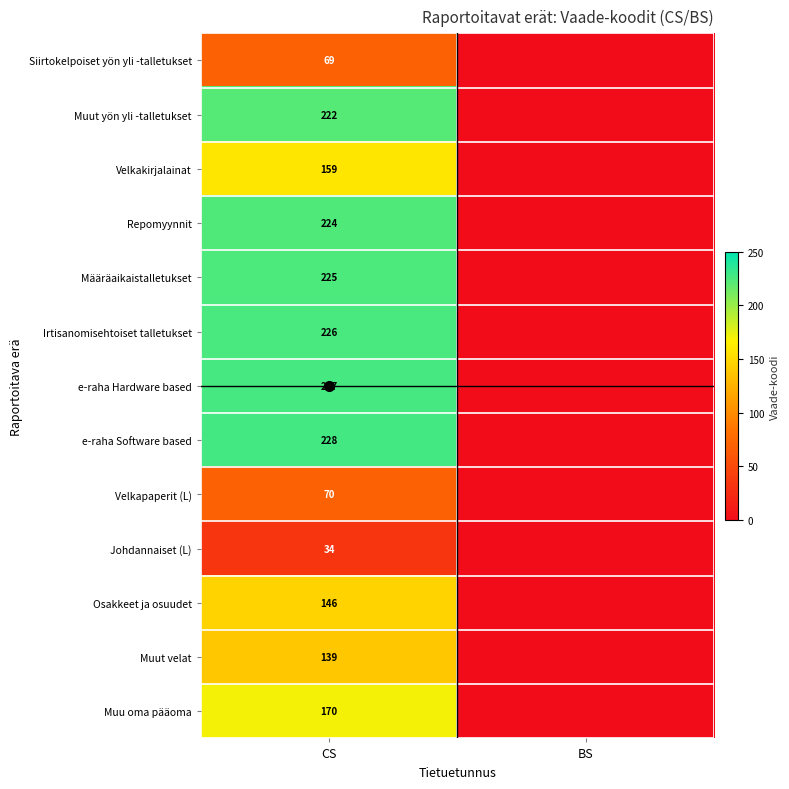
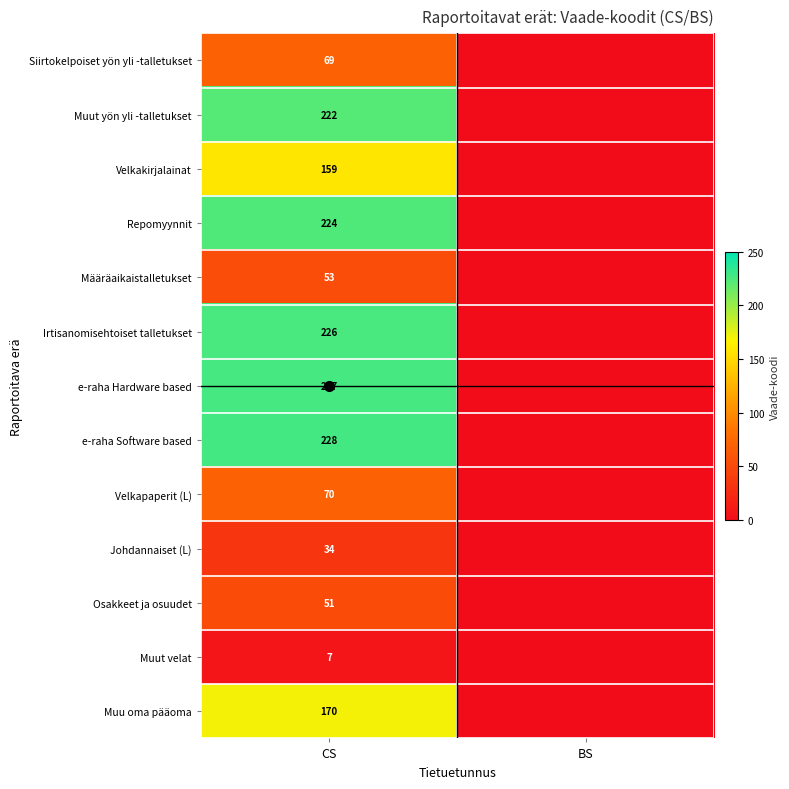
Määräaikaistalletukset, CS: 225 -> 53
Osakkeet ja osuudet, CS: 146 -> 51
Muut velat, CS: 139 -> 7
